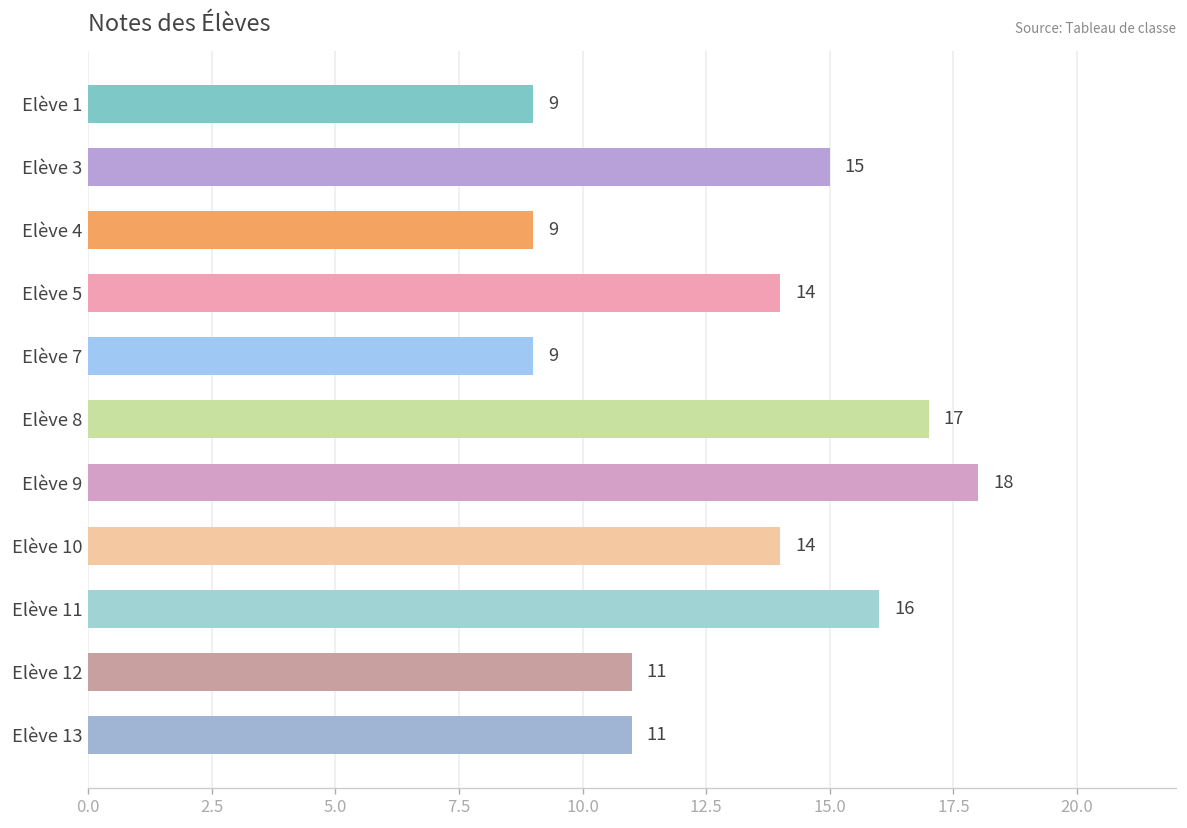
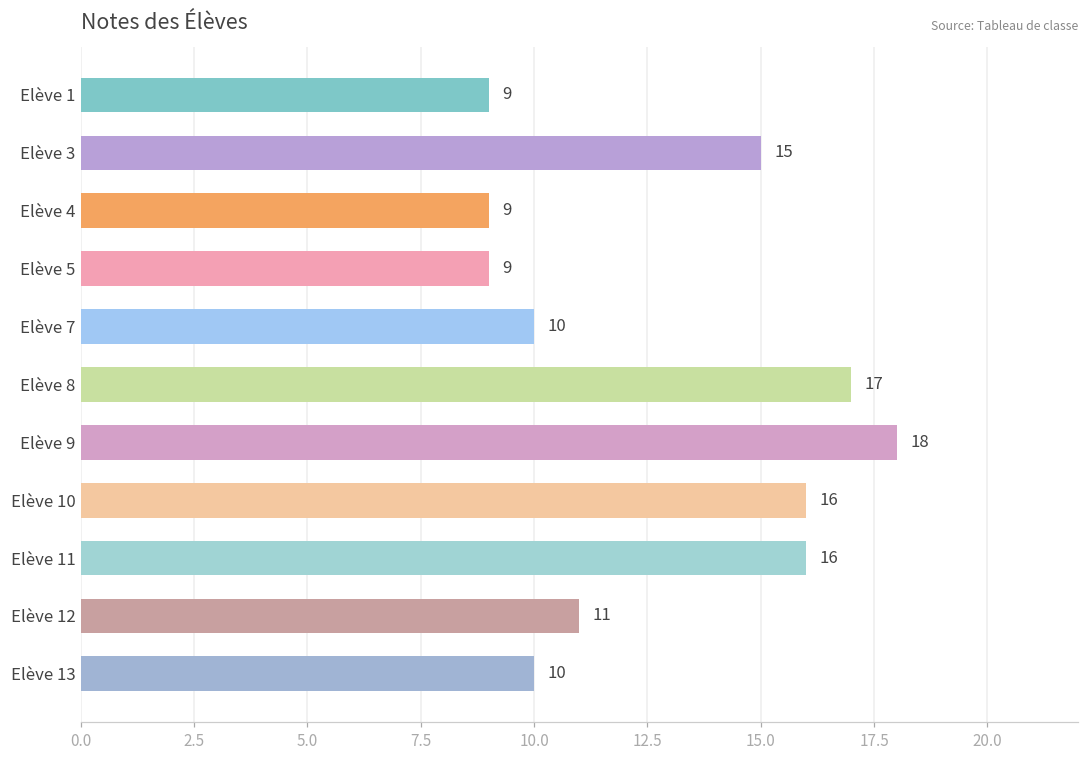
Elève 5: 14 -> 9
Elève 7: 9 -> 10
Elève 10: 14 -> 16
Elève 13: 11 -> 10
